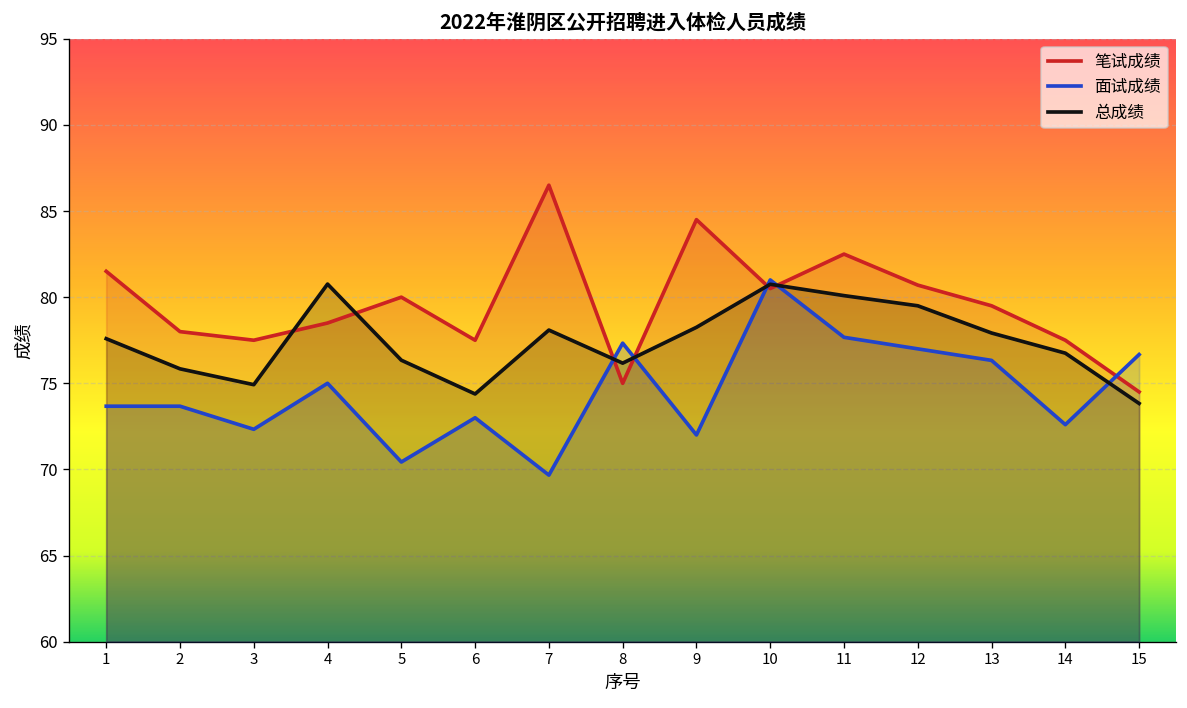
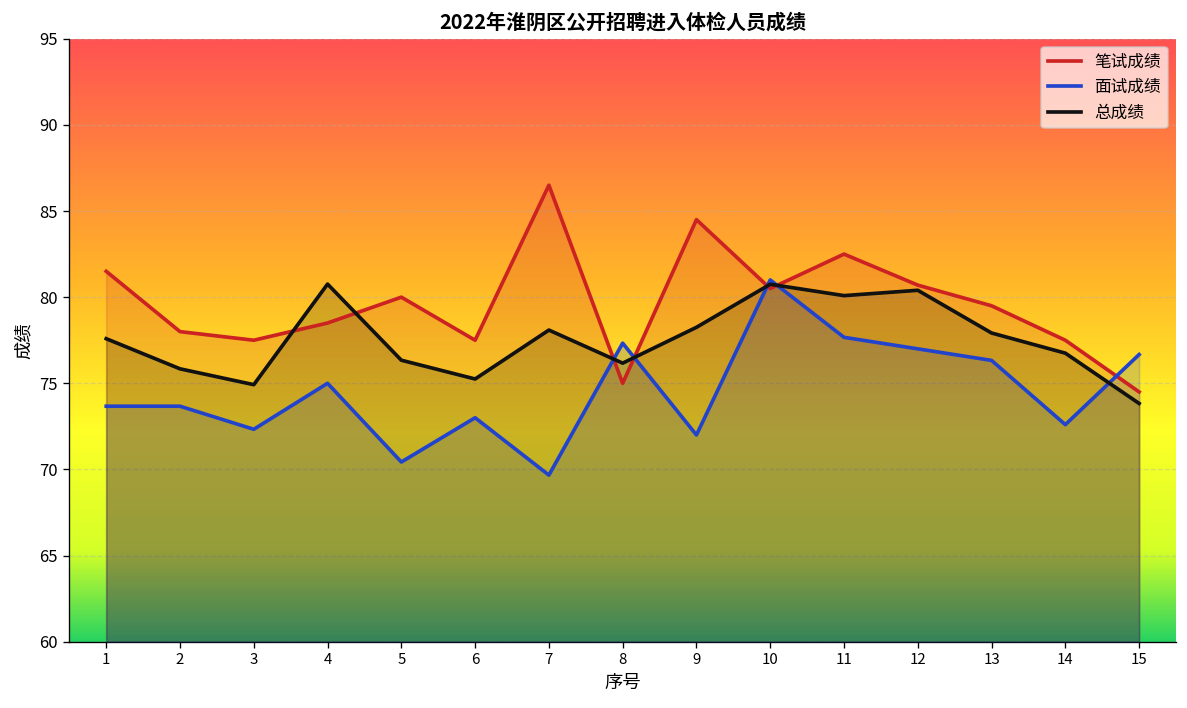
总成绩, 6: 74.4 -> 75.3
总成绩, 12: 79.5 -> 80.4
